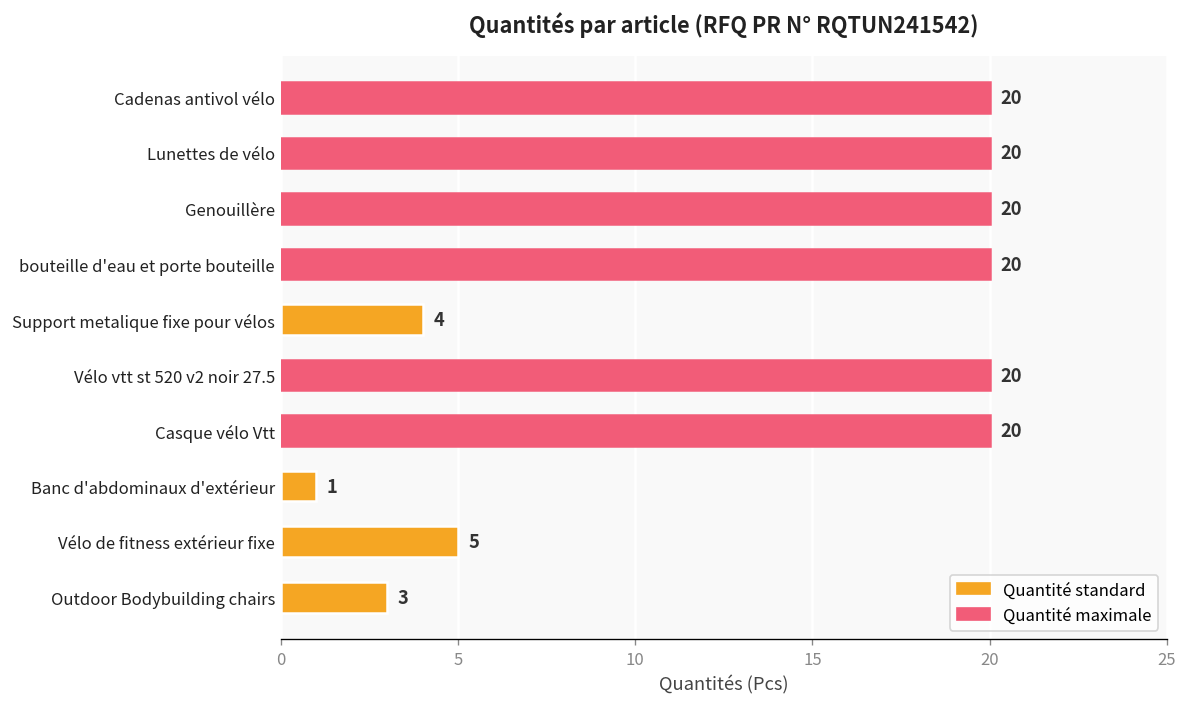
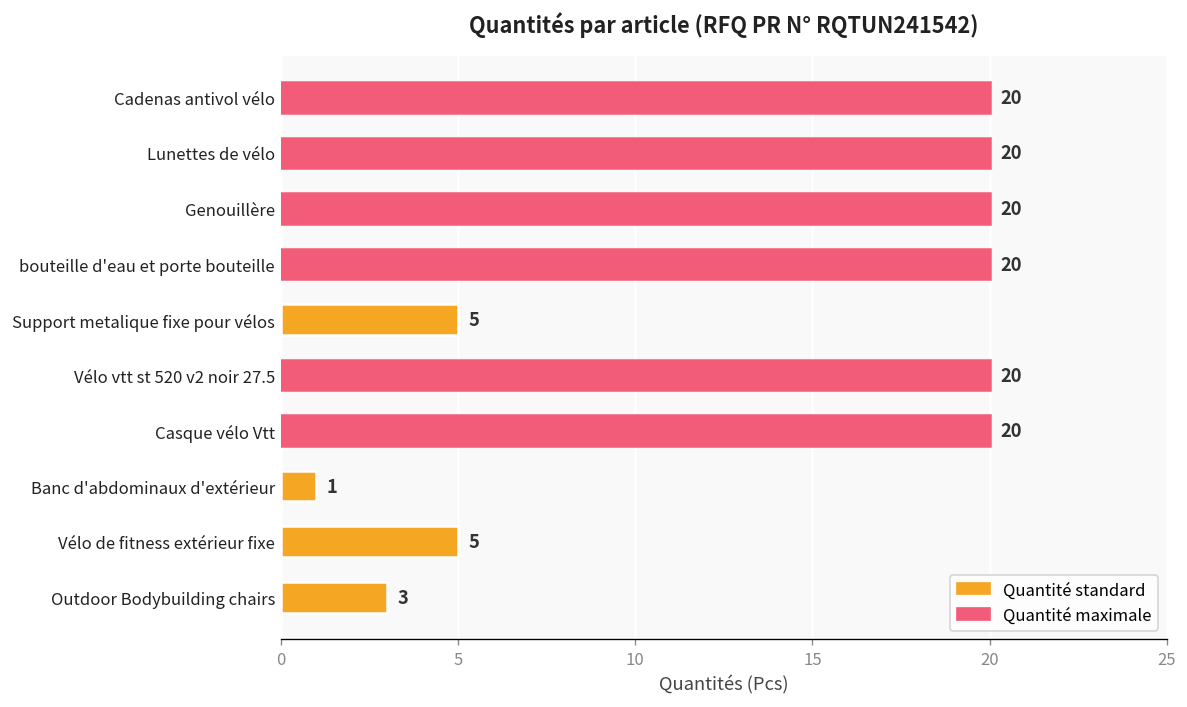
Support metalique fixe pour vélos: 4 -> 5
